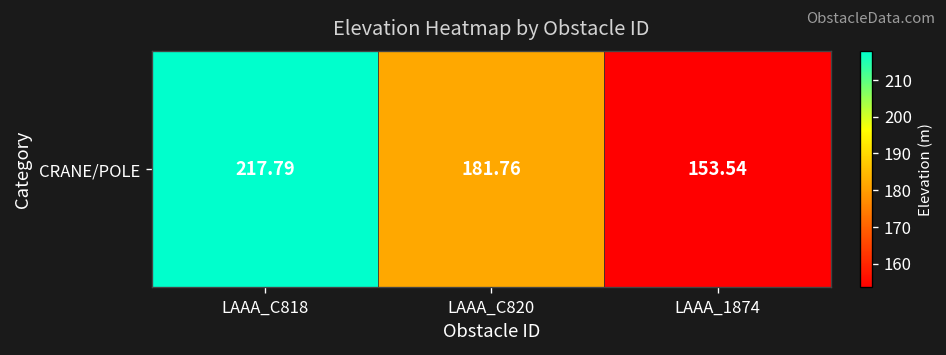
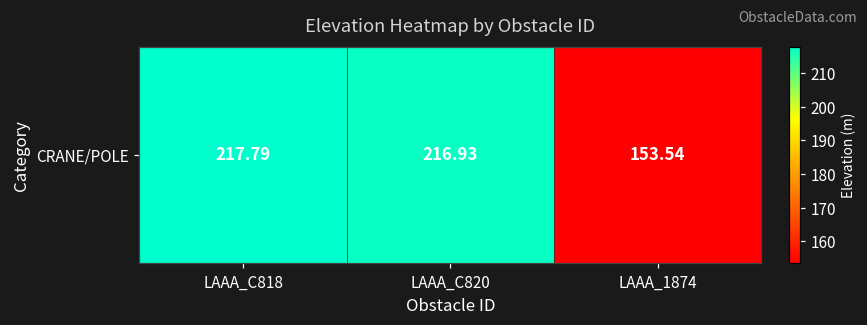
CRANE/POLE, LAAA_C820: 181.76 -> 216.93
